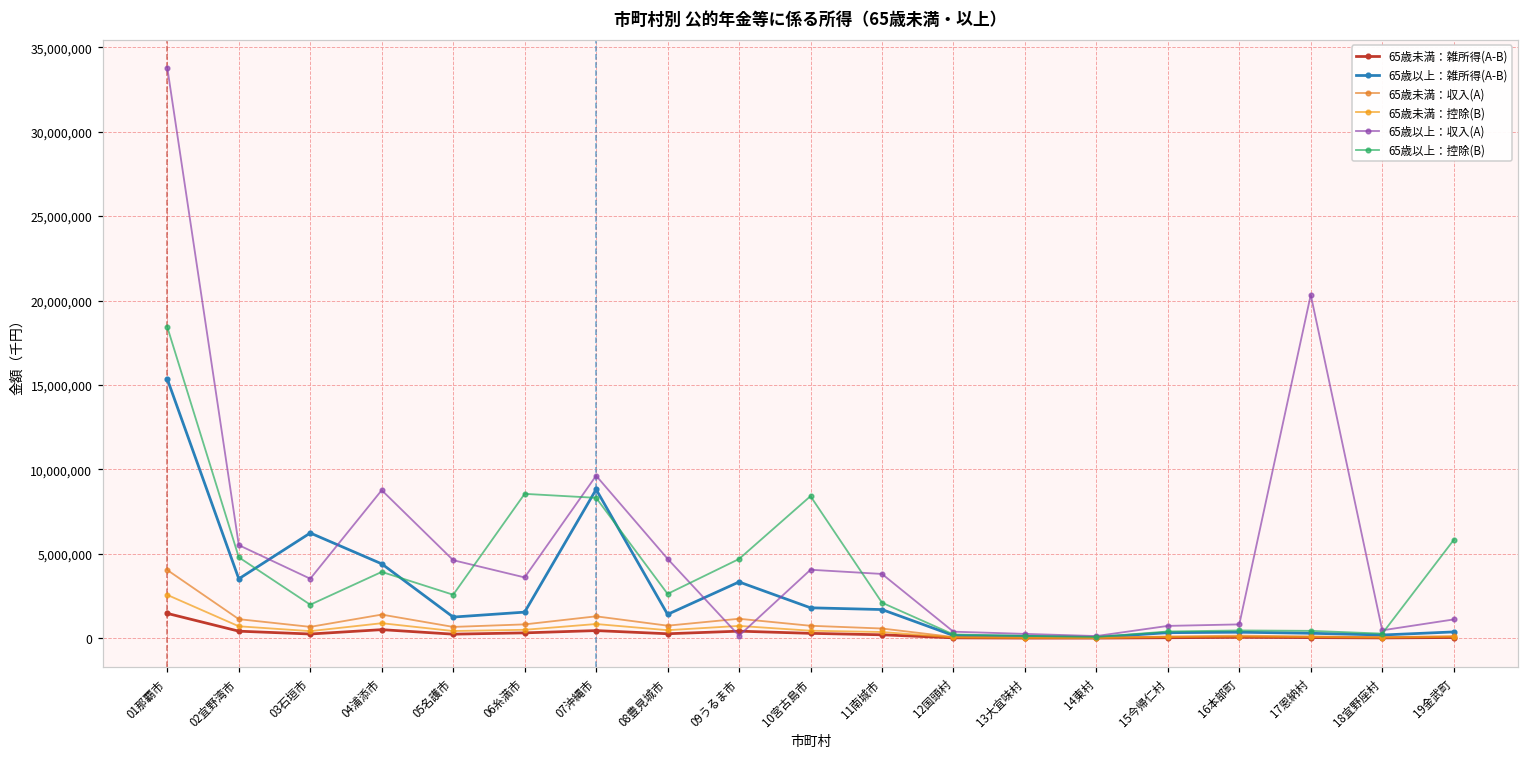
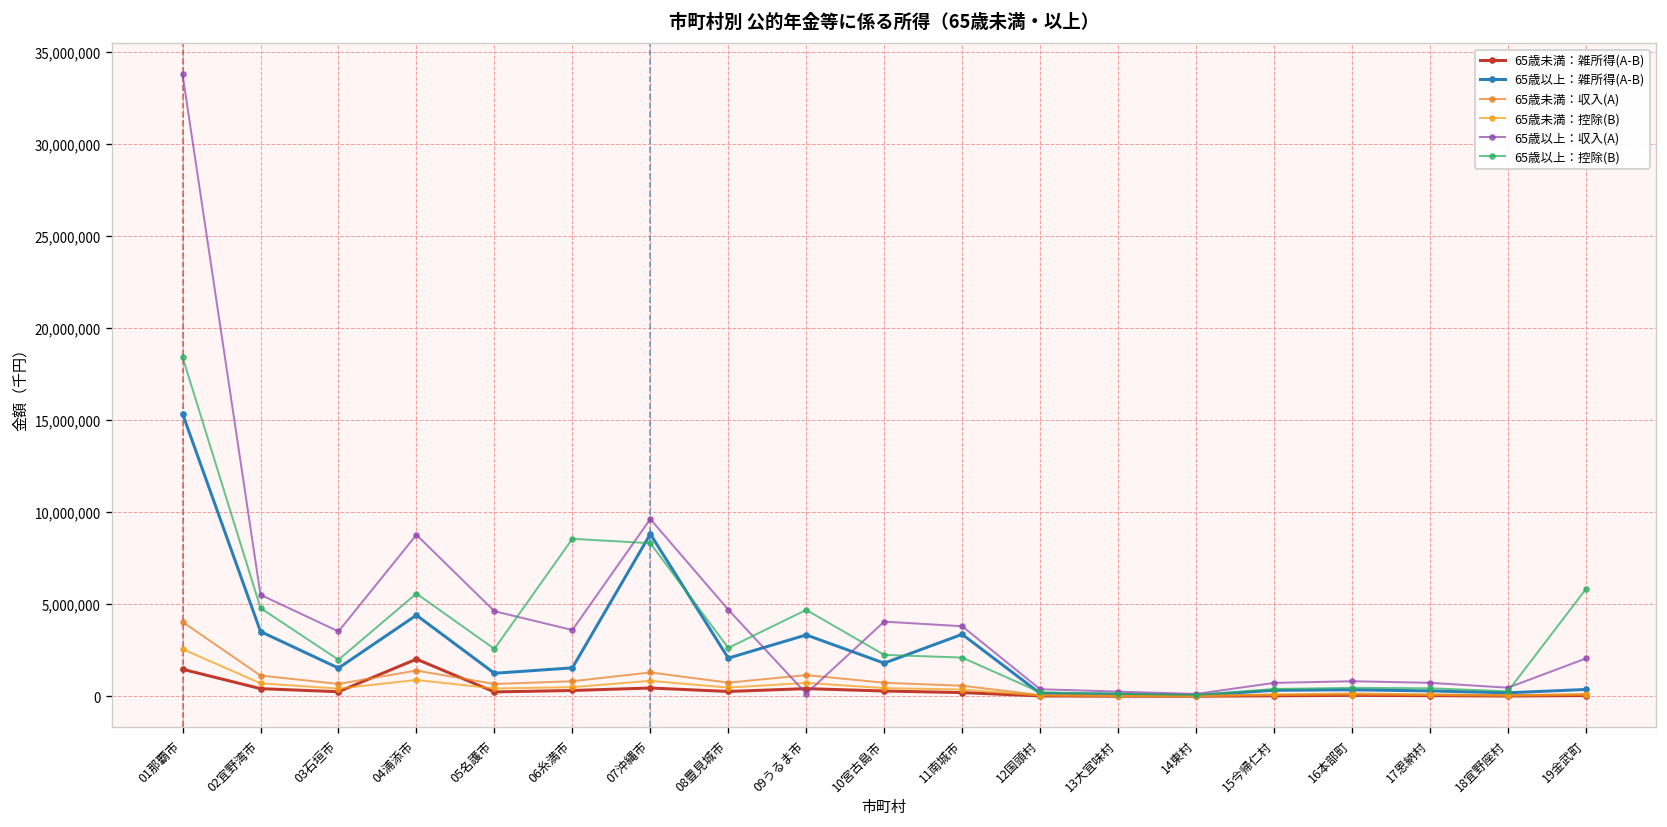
65歳以上：雑所得(A-B), 03石垣市: 6,200,000 -> 1,500,000
65歳未満：雑所得(A-B), 04浦添市: 500,000 -> 2,000,000
65歳以上：控除(B), 04浦添市: 3,900,000 -> 5,600,000
65歳以上：雑所得(A-B), 08豊見城市: 1,400,000 -> 2,100,000
65歳以上：控除(B), 10宮古島市: 8,400,000 -> 2,300,000
65歳以上：雑所得(A-B), 11南城市: 1,700,000 -> 3,400,000
65歳以上：収入(A), 17恩納村: 20,300,000 -> 700,000
65歳以上：収入(A), 19金武町: 1,100,000 -> 2,100,000
